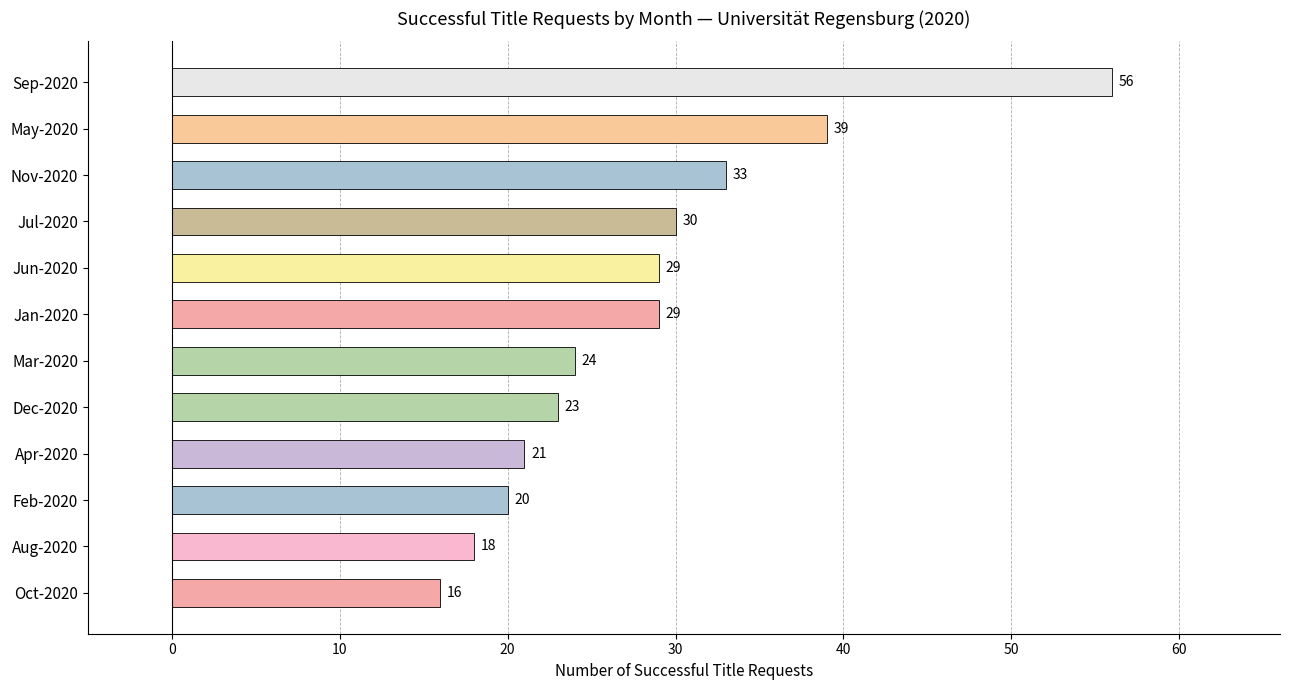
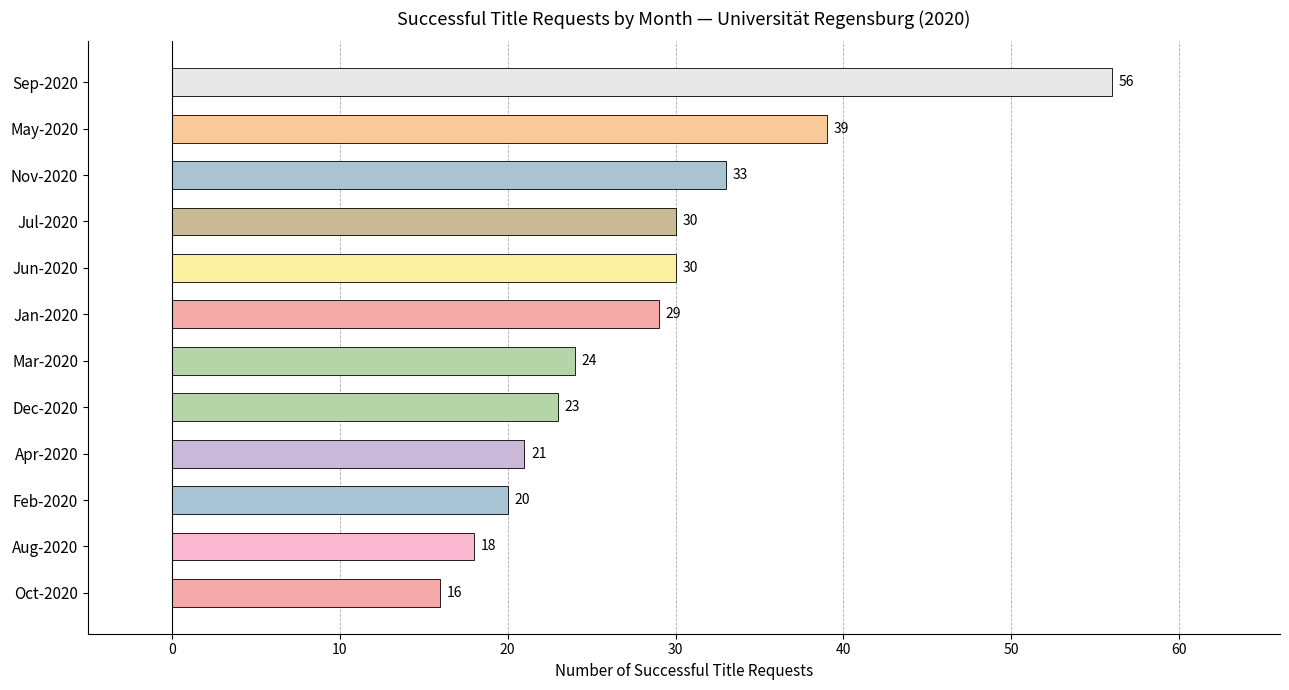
Jun-2020: 29 -> 30
